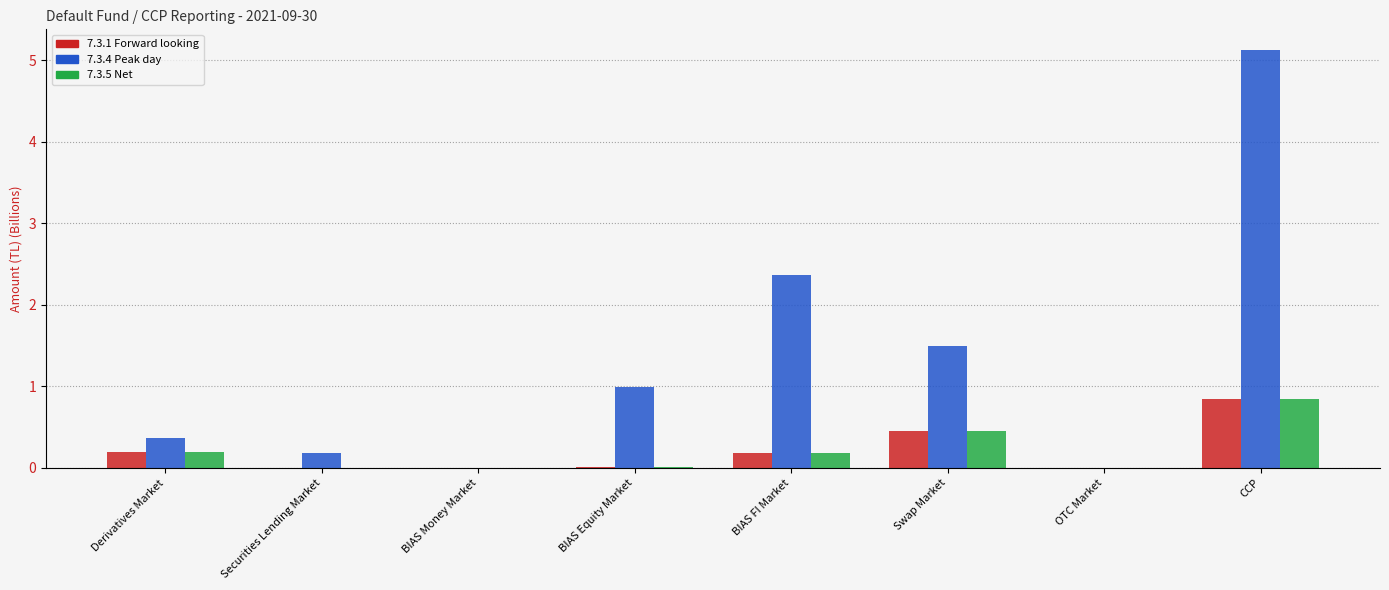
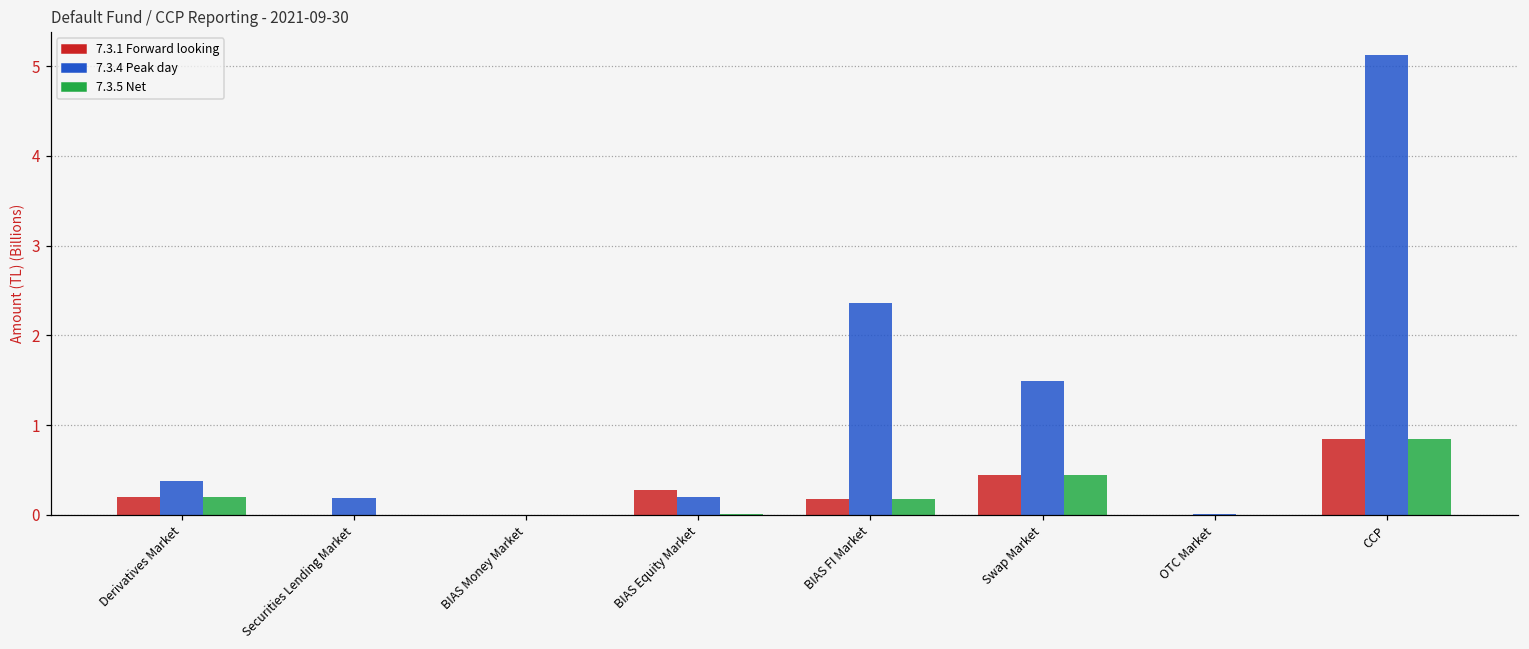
7.3.1 Forward looking, BIAS Equity Market: 0.0 -> 0.3
7.3.4 Peak day, BIAS Equity Market: 1.0 -> 0.2
